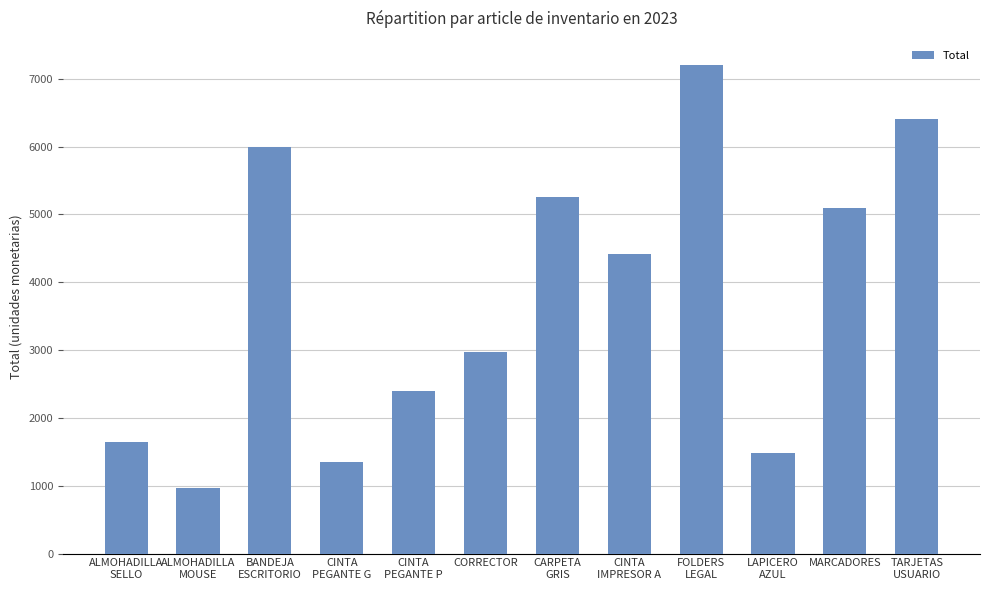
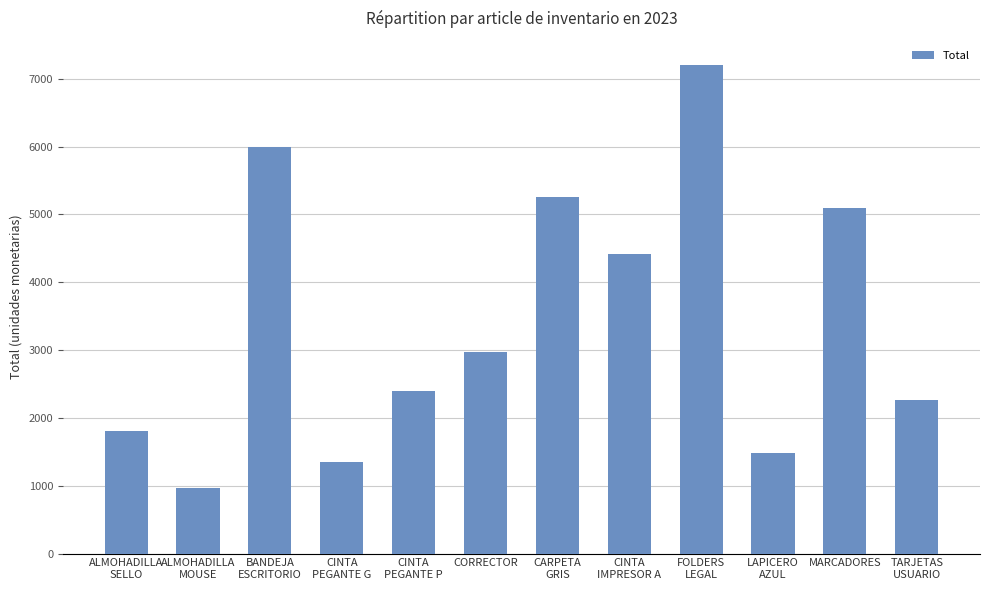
ALMOHADILLA SELLO: 1600 -> 1800
TARJETAS USUARIO: 6400 -> 2300
